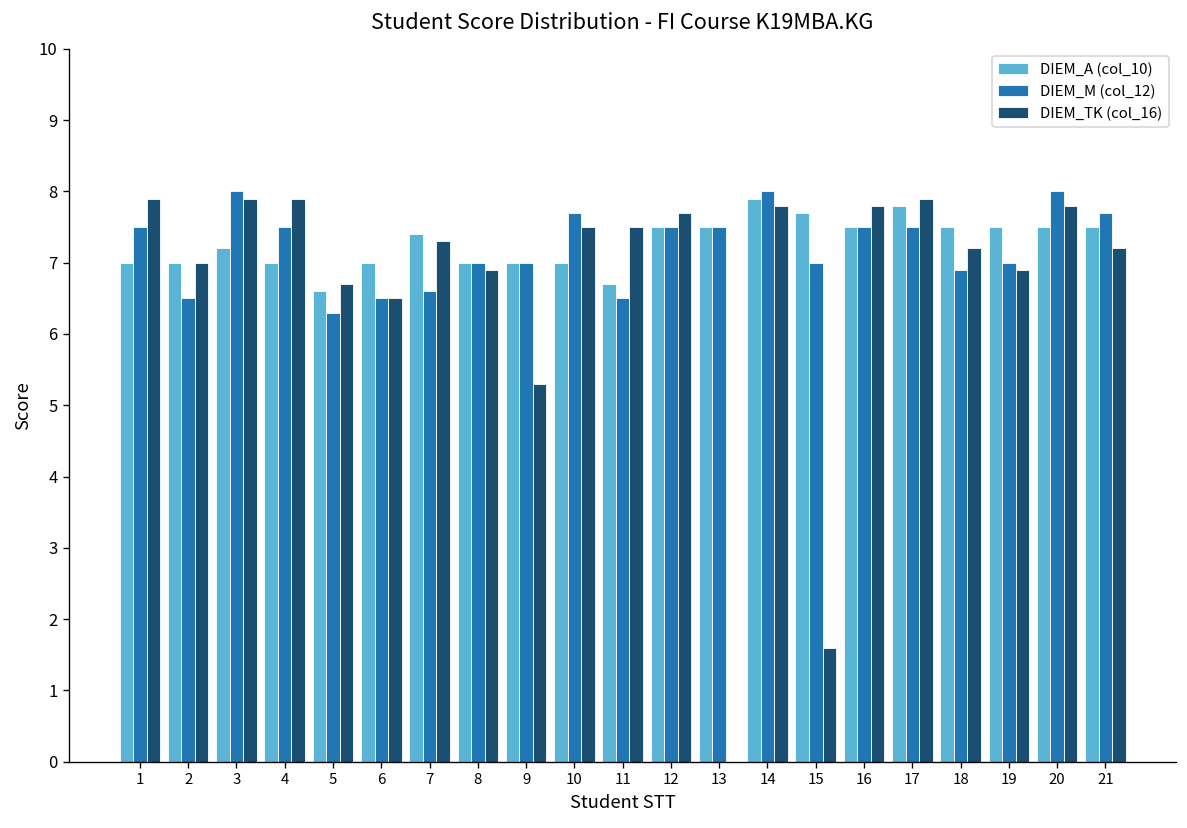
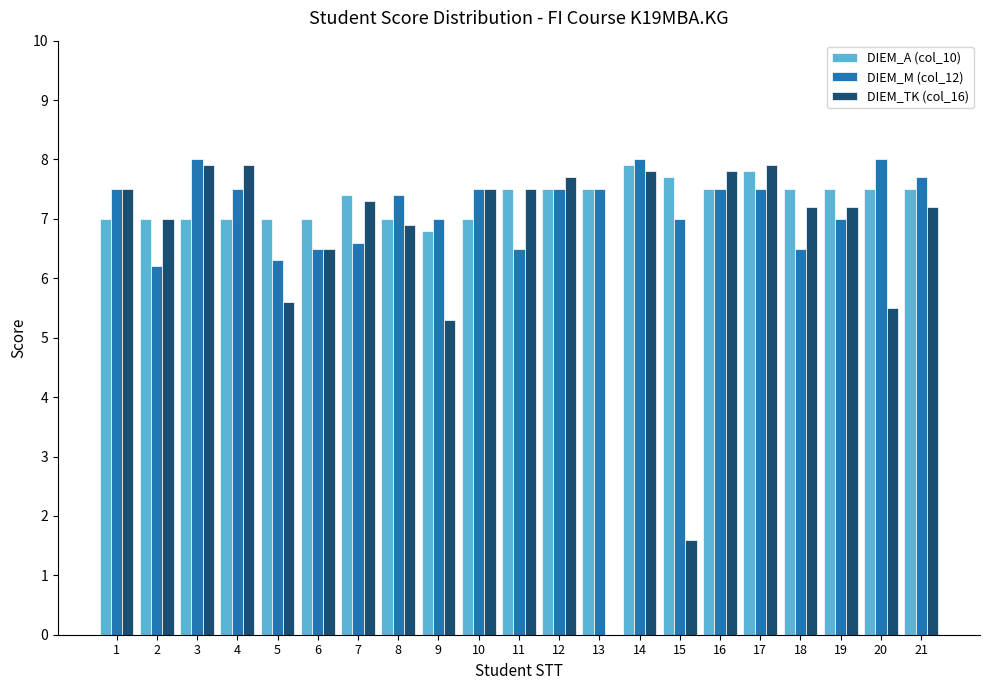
DIEM_TK (col_16), 1: 7.9 -> 7.5
DIEM_M (col_12), 2: 6.5 -> 6.2
DIEM_A (col_10), 3: 7.2 -> 7.0
DIEM_A (col_10), 5: 6.6 -> 7.0
DIEM_TK (col_16), 5: 6.7 -> 5.6
DIEM_M (col_12), 8: 7.0 -> 7.4
DIEM_A (col_10), 9: 7.0 -> 6.8
DIEM_M (col_12), 10: 7.7 -> 7.5
DIEM_A (col_10), 11: 6.7 -> 7.5
DIEM_M (col_12), 18: 6.9 -> 6.5
DIEM_TK (col_16), 19: 6.9 -> 7.2
DIEM_TK (col_16), 20: 7.8 -> 5.5
